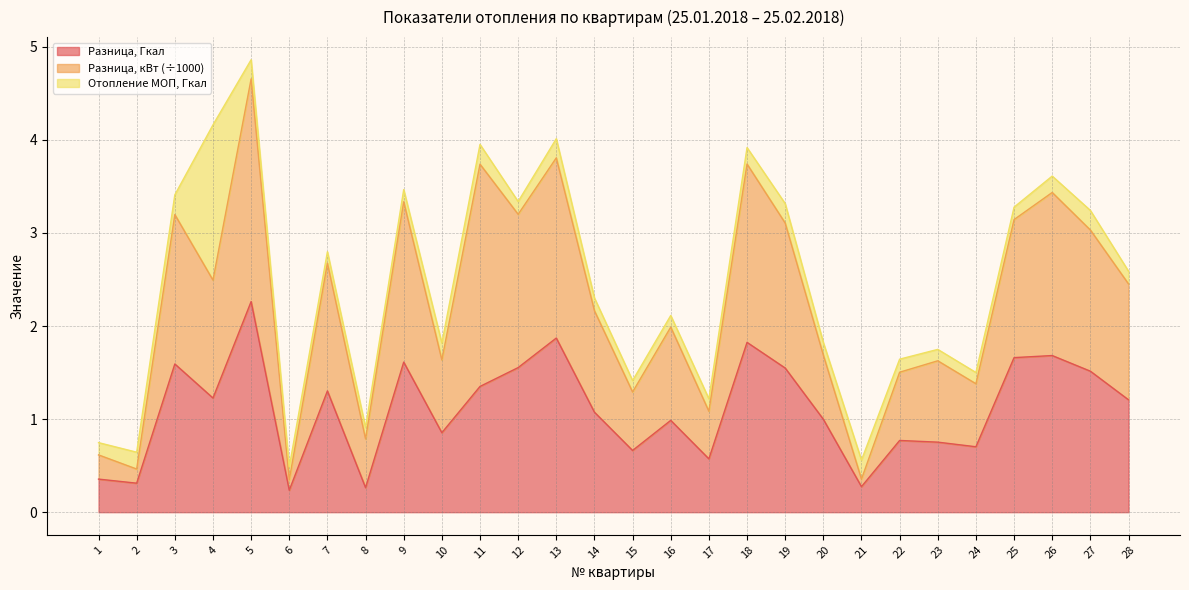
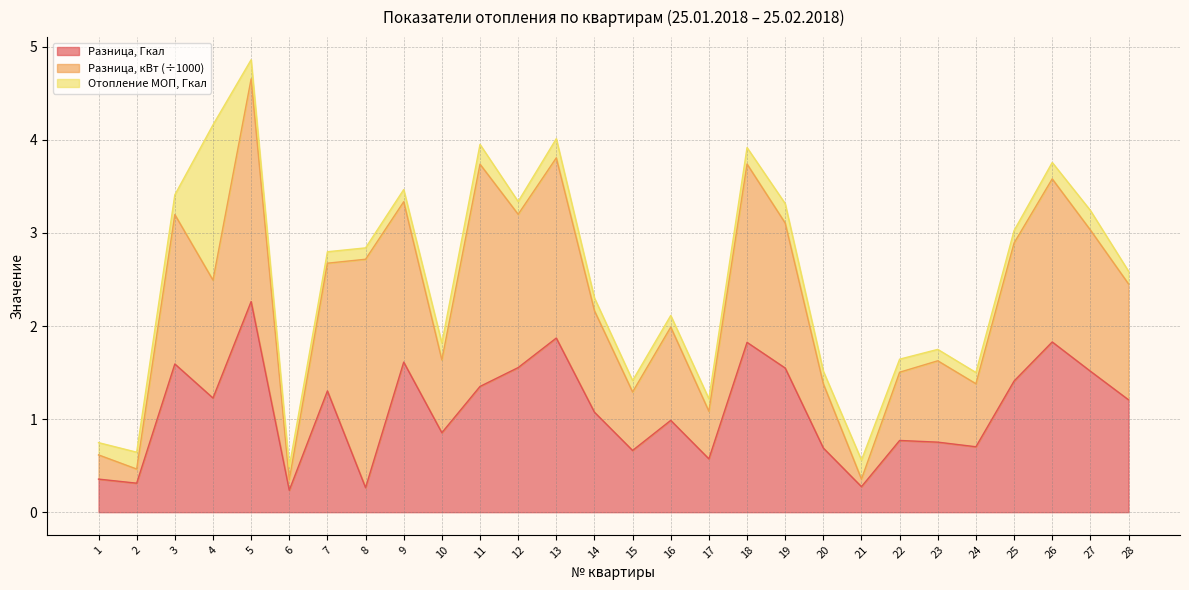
Разница, кВт (÷1000), 8: 0.5 -> 2.5
Разница, Гкал, 20: 1.0 -> 0.7
Разница, Гкал, 25: 1.7 -> 1.4
Разница, Гкал, 26: 1.7 -> 1.8
